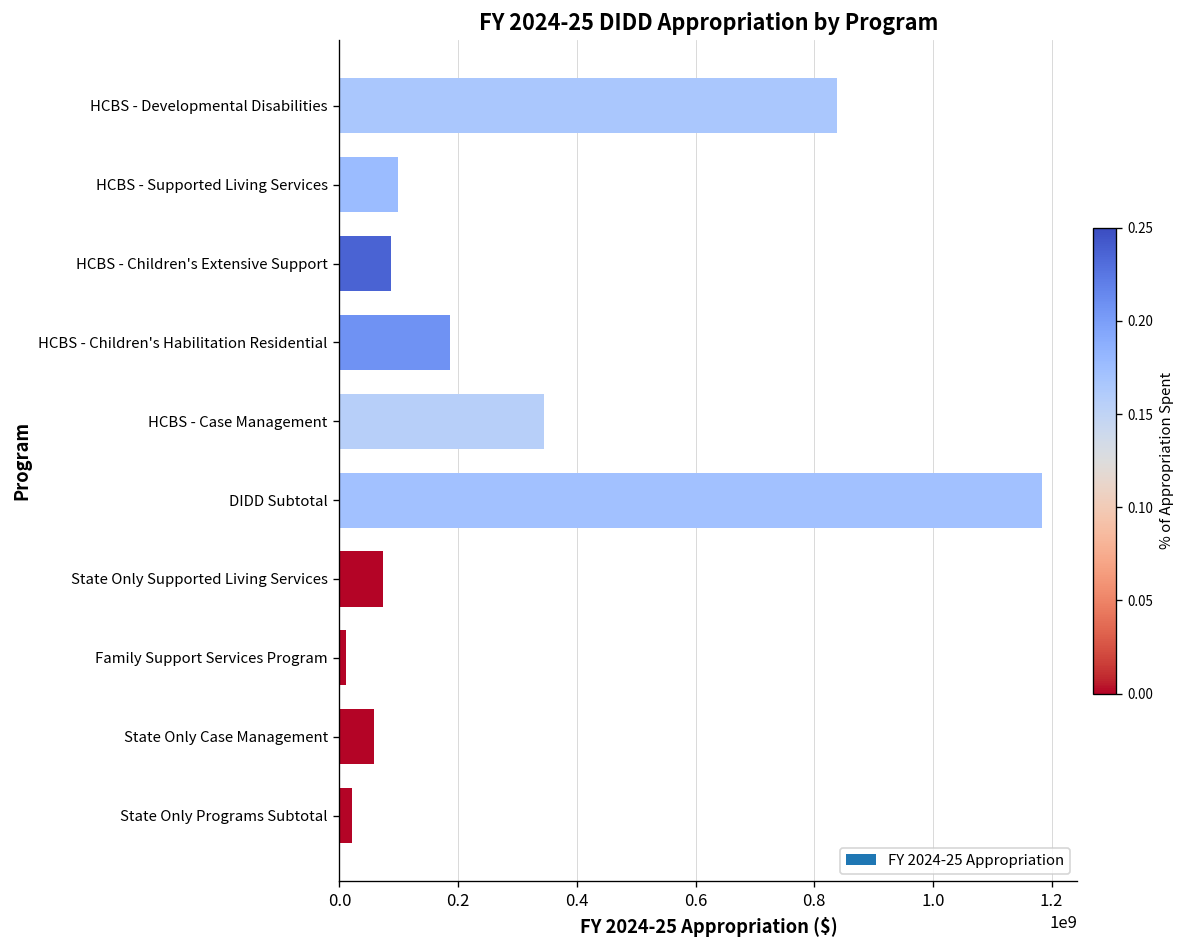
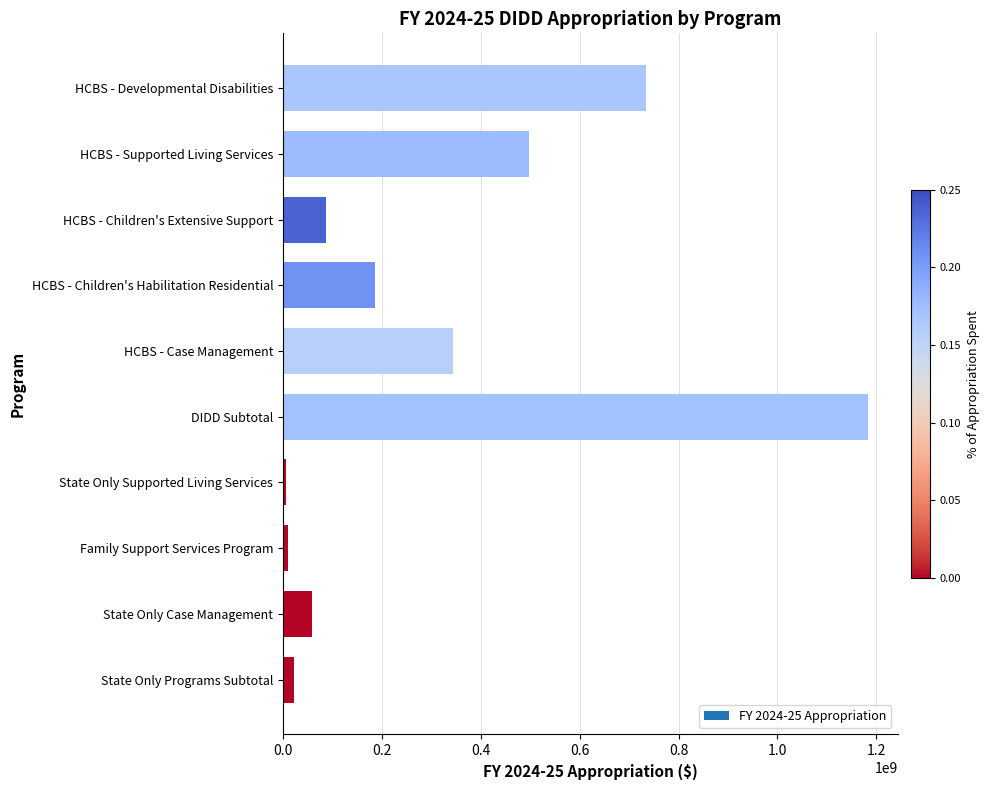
HCBS - Developmental Disabilities: 840000000 -> 730000000
HCBS - Supported Living Services: 100000000 -> 500000000
State Only Supported Living Services: 70000000 -> 10000000
